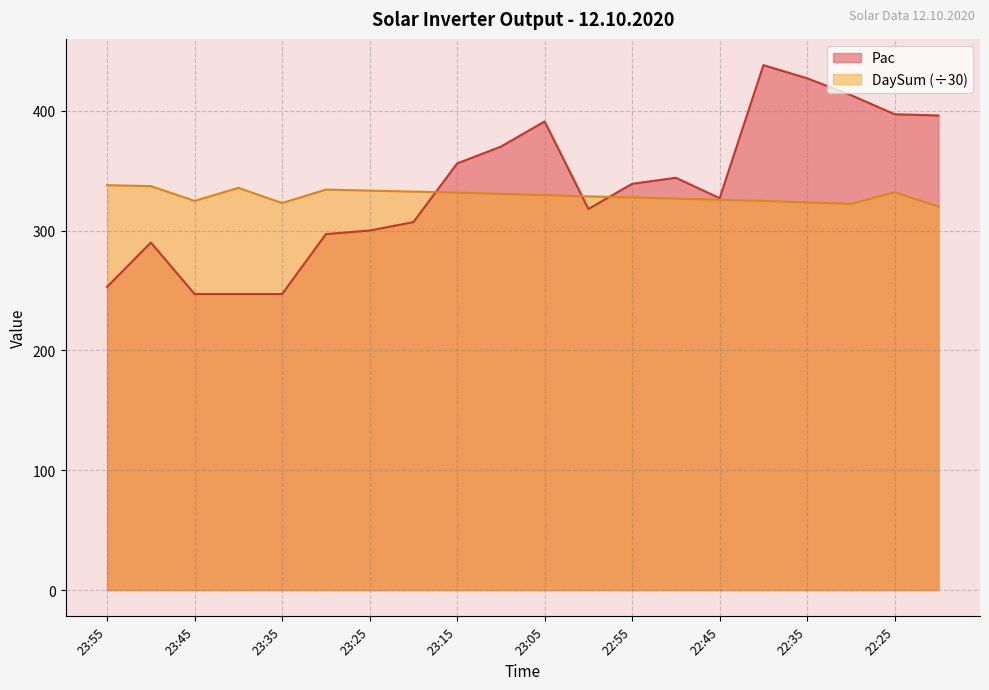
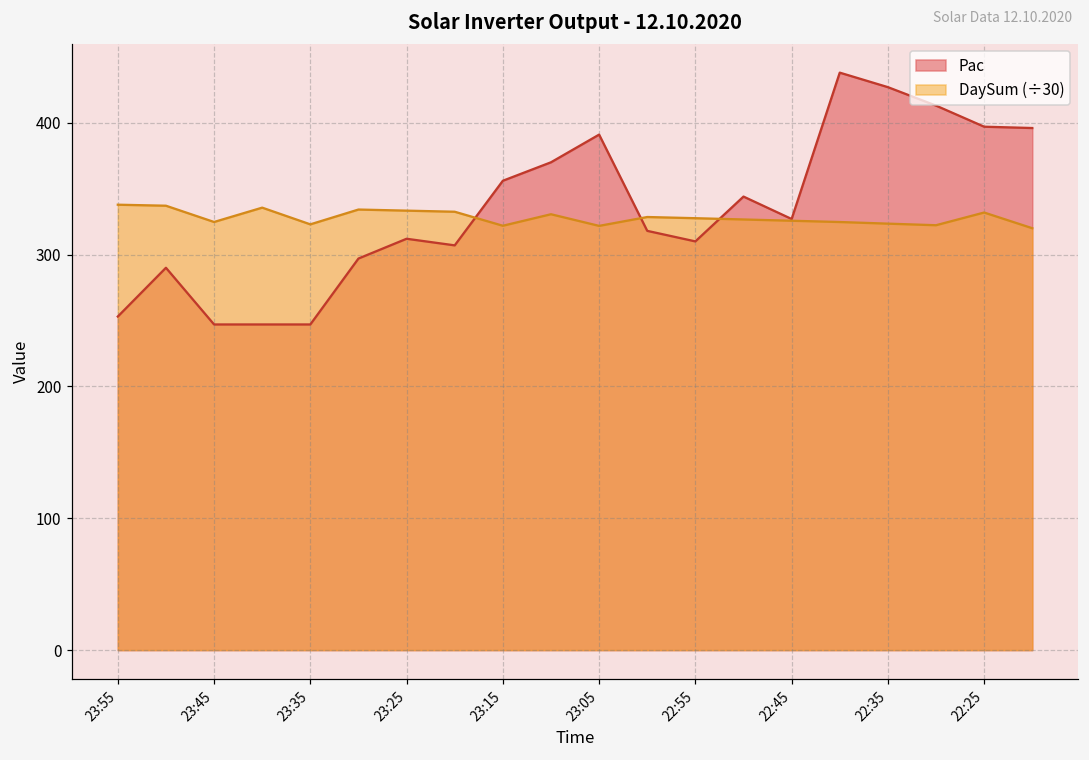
Pac, 23:25: 300 -> 312
DaySum (÷30), 23:15: 332 -> 322
DaySum (÷30), 23:05: 330 -> 322
Pac, 22:55: 339 -> 310
